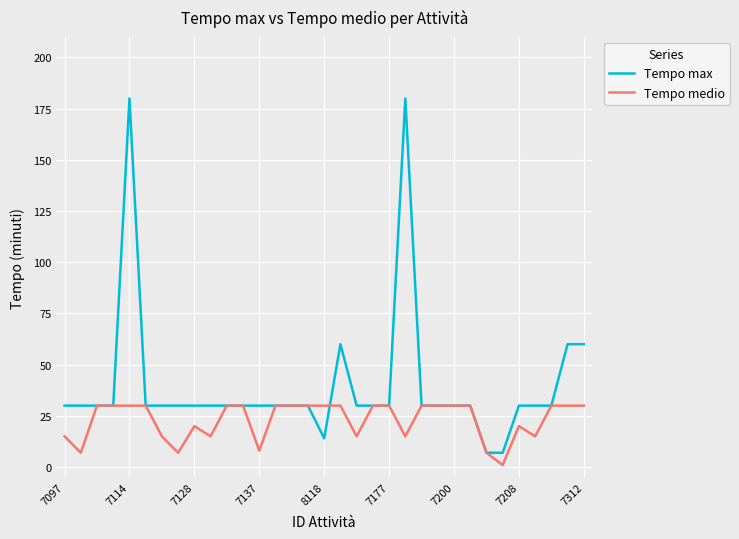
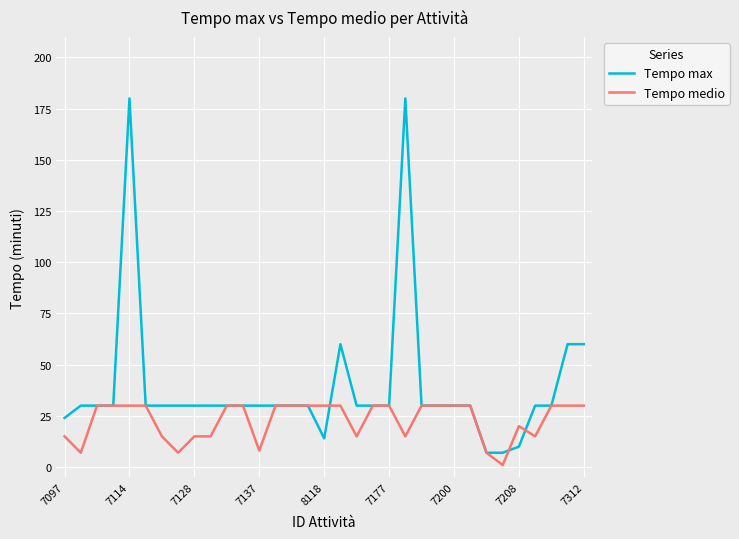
Tempo max, 7097: 30 -> 24
Tempo medio, 7128: 20 -> 15
Tempo max, 7208: 30 -> 10
